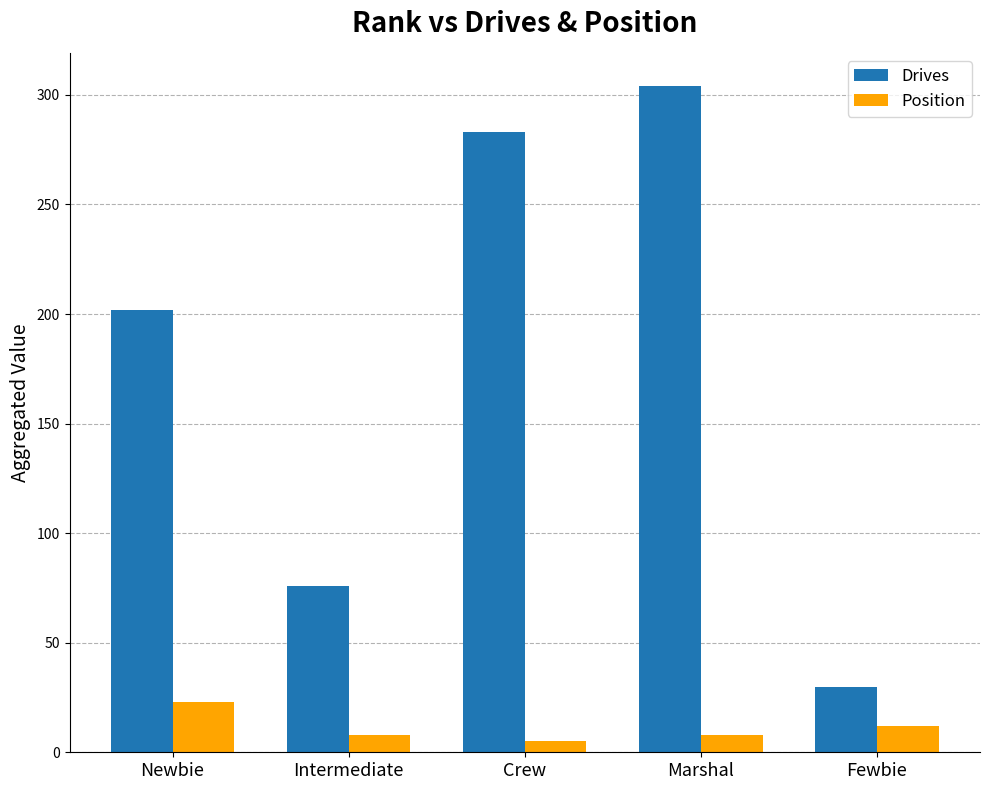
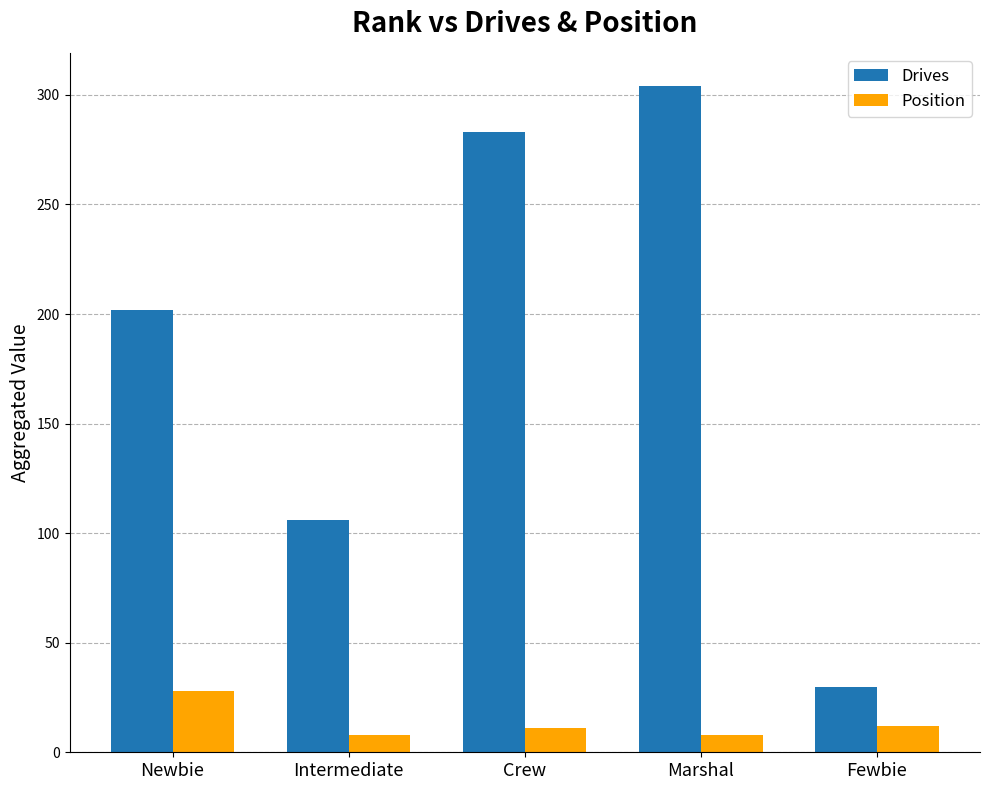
Position, Newbie: 23 -> 28
Drives, Intermediate: 76 -> 106
Position, Crew: 5 -> 11
